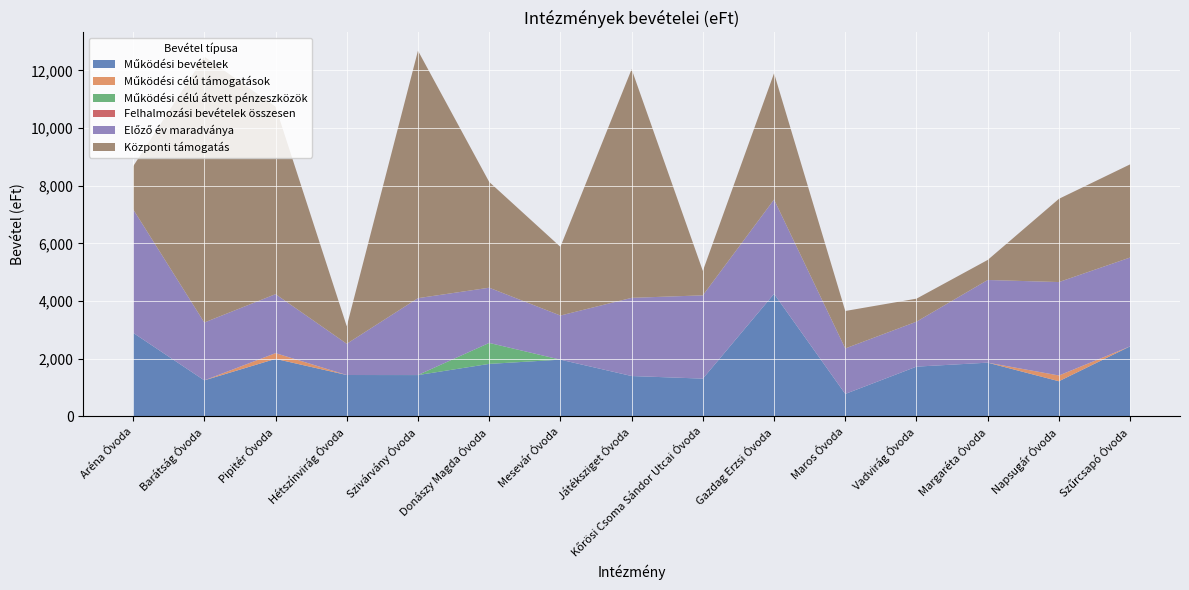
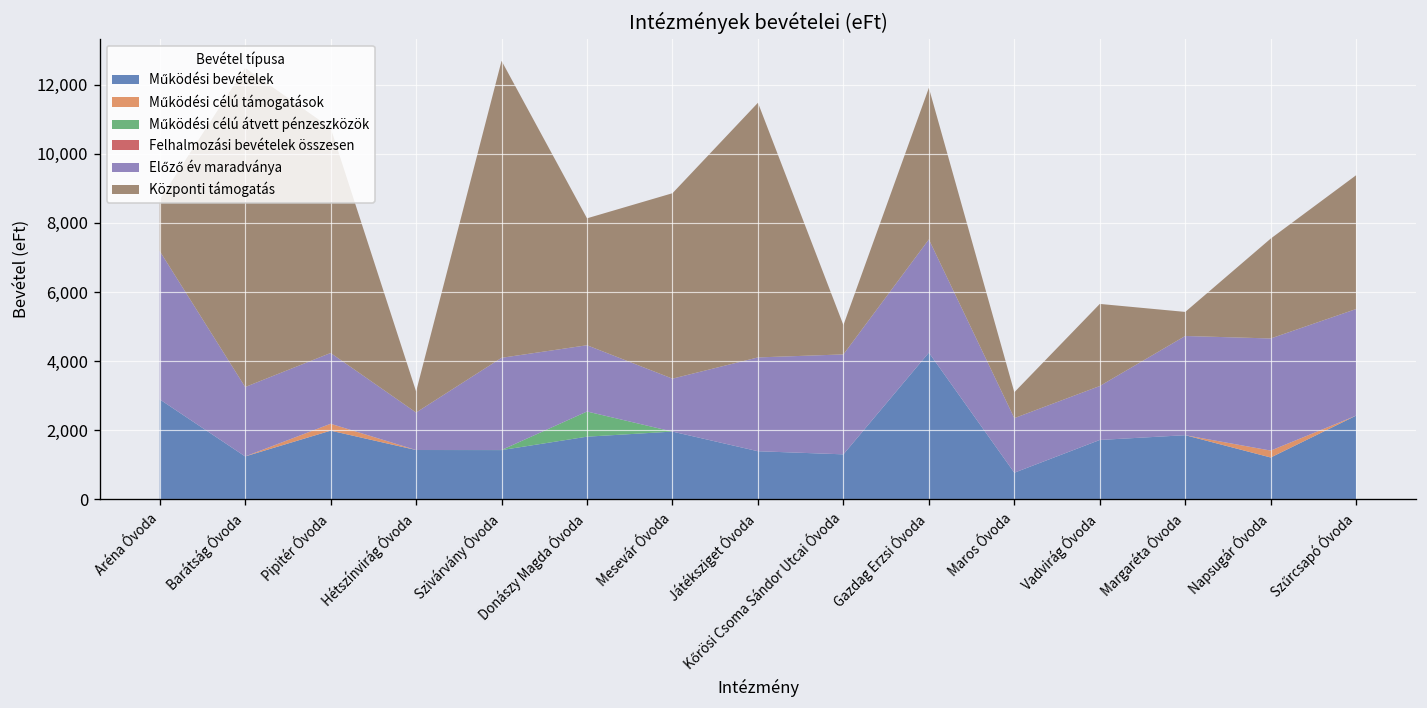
Központi támogatás, Mesevár Óvoda: 2,400 -> 5,400
Központi támogatás, Játéksziget Óvoda: 7,900 -> 7,400
Központi támogatás, Maros Óvoda: 1,300 -> 700
Központi támogatás, Vadvirág Óvoda: 800 -> 2,400
Központi támogatás, Szűrcsapó Óvoda: 3,200 -> 3,900
